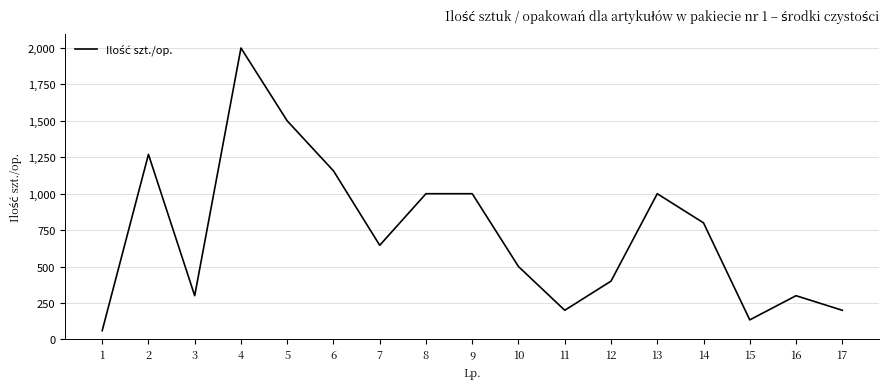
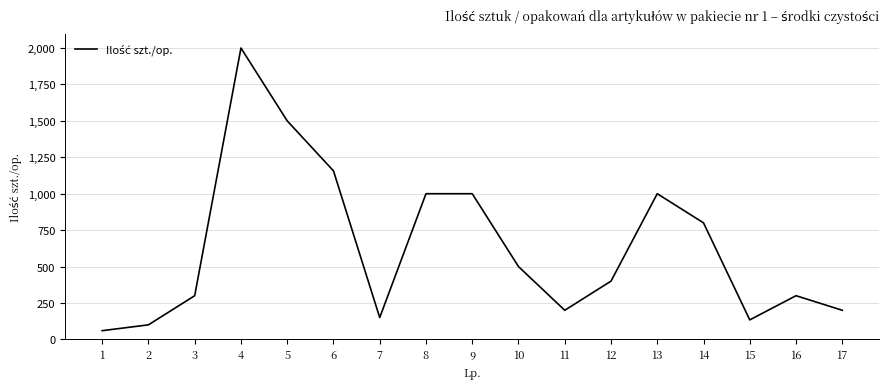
2: 1,270 -> 100
7: 650 -> 150
